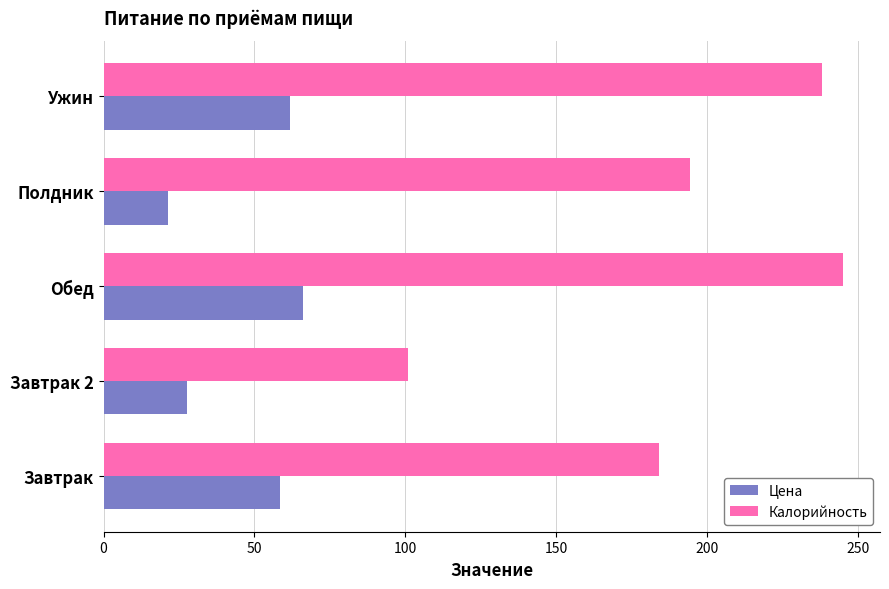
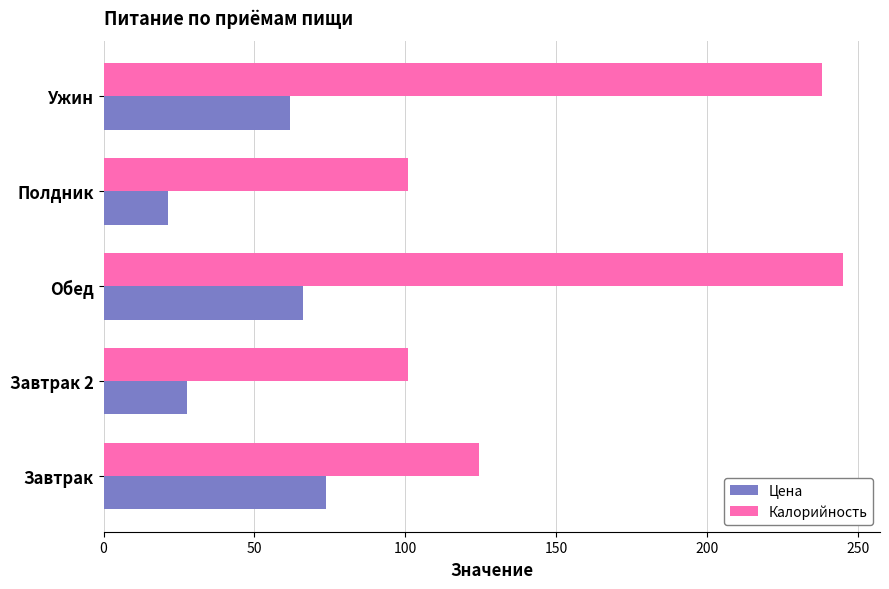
Калорийность, Полдник: 194 -> 101
Калорийность, Завтрак: 184 -> 124
Цена, Завтрак: 58 -> 74
